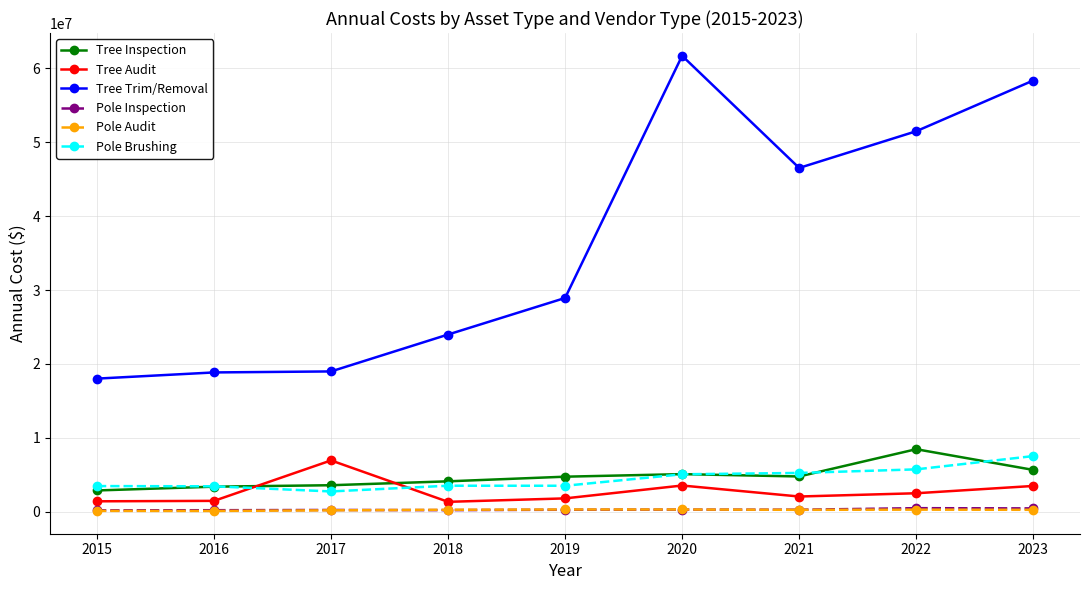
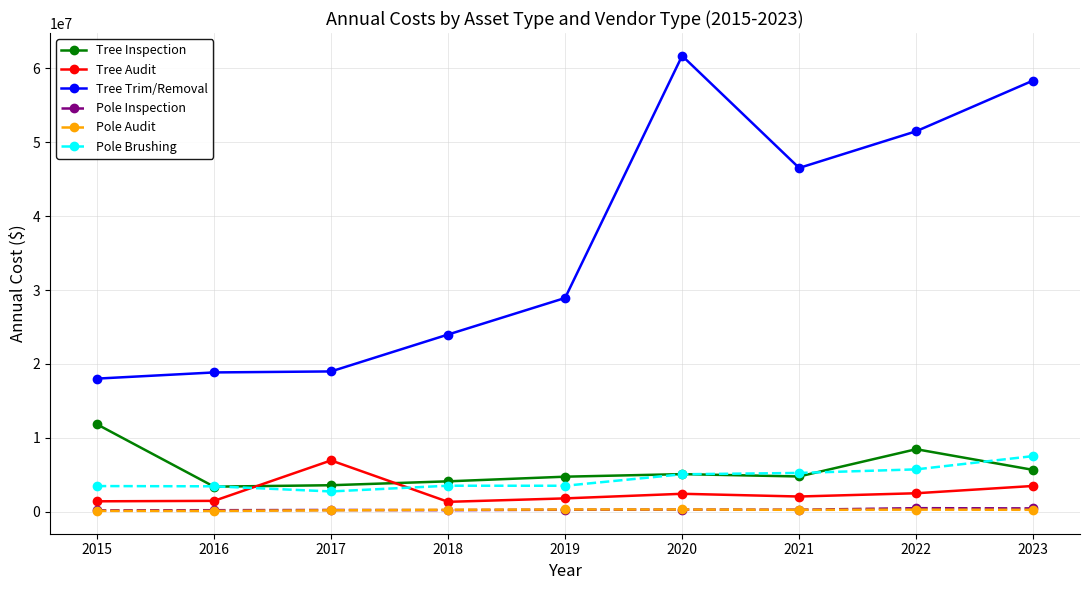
Tree Inspection, 2015: 3000000 -> 12000000
Tree Audit, 2020: 4000000 -> 2000000
